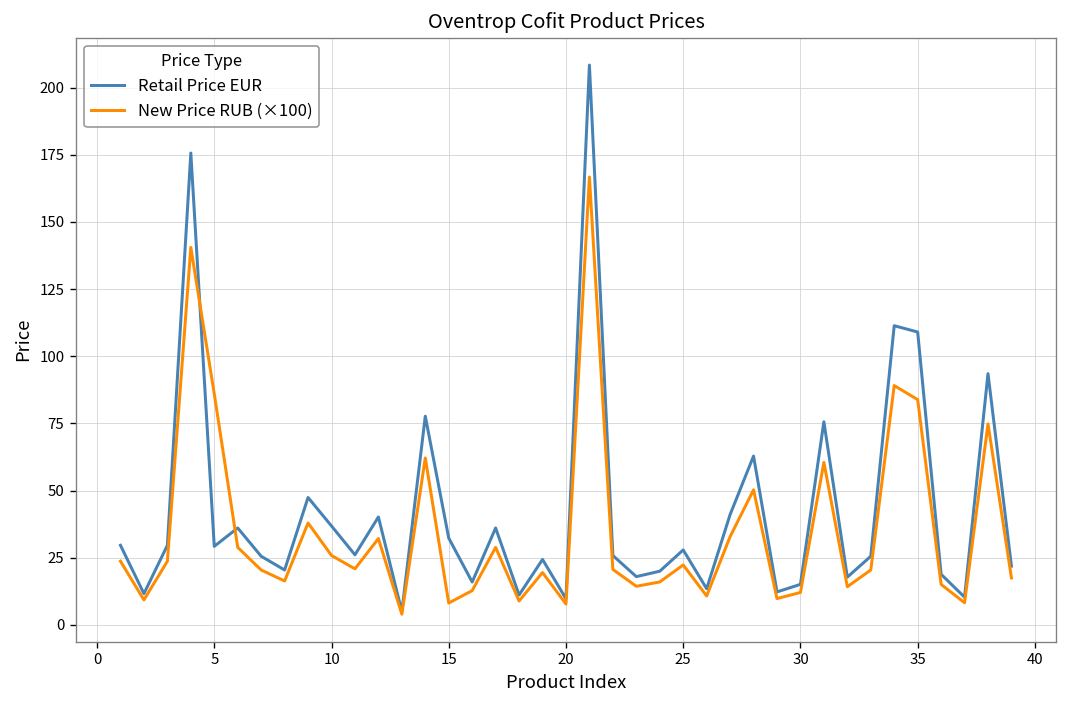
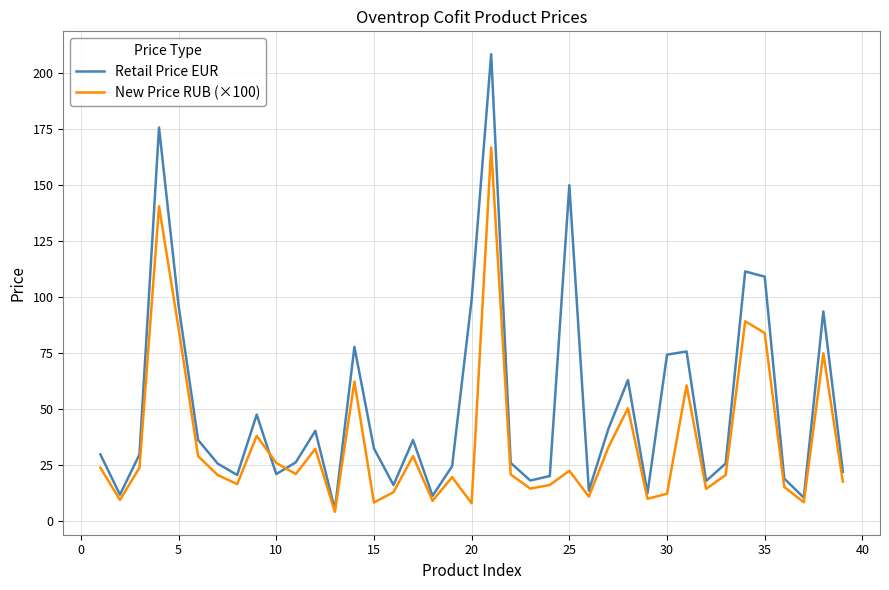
Retail Price EUR, 5: 29 -> 96
Retail Price EUR, 10: 37 -> 21
Retail Price EUR, 20: 10 -> 99
Retail Price EUR, 25: 28 -> 150
Retail Price EUR, 30: 15 -> 74
